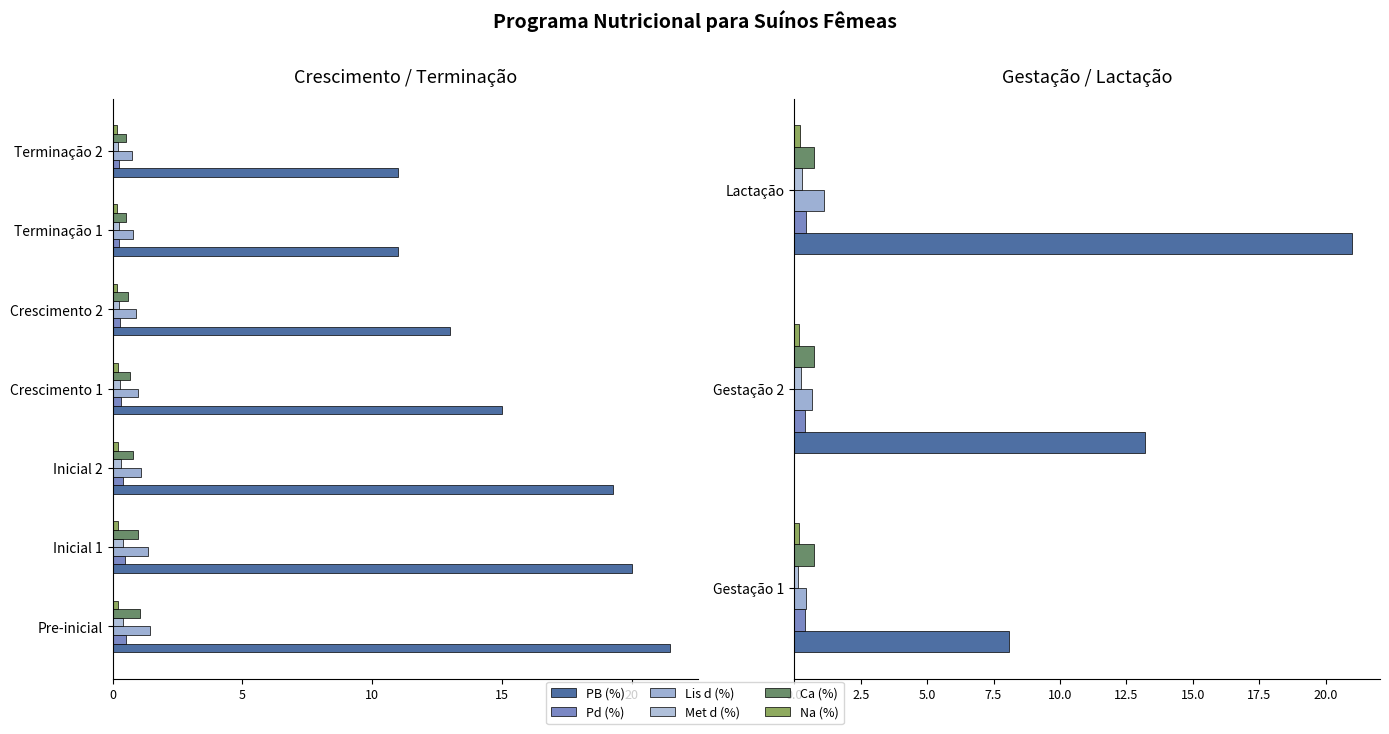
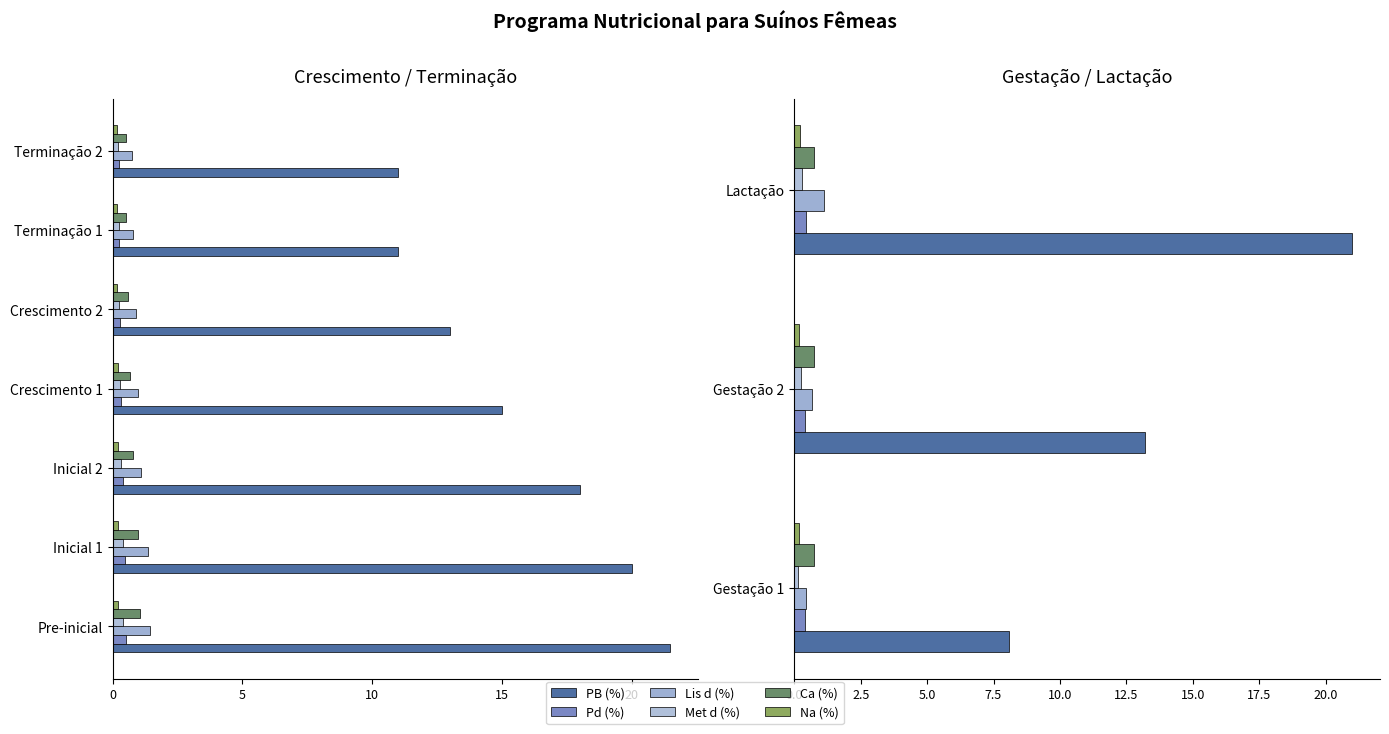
Crescimento / Terminação, PB (%), Inicial 2: 19.3 -> 18.0
